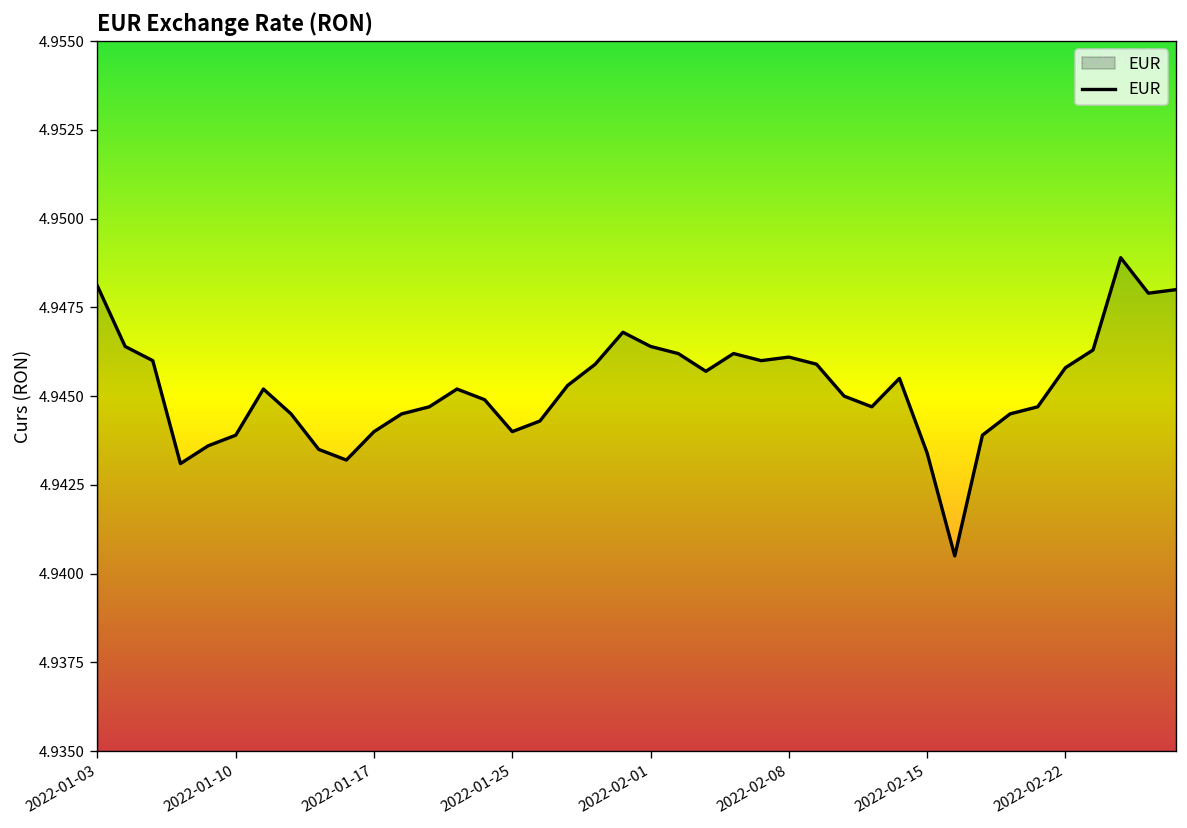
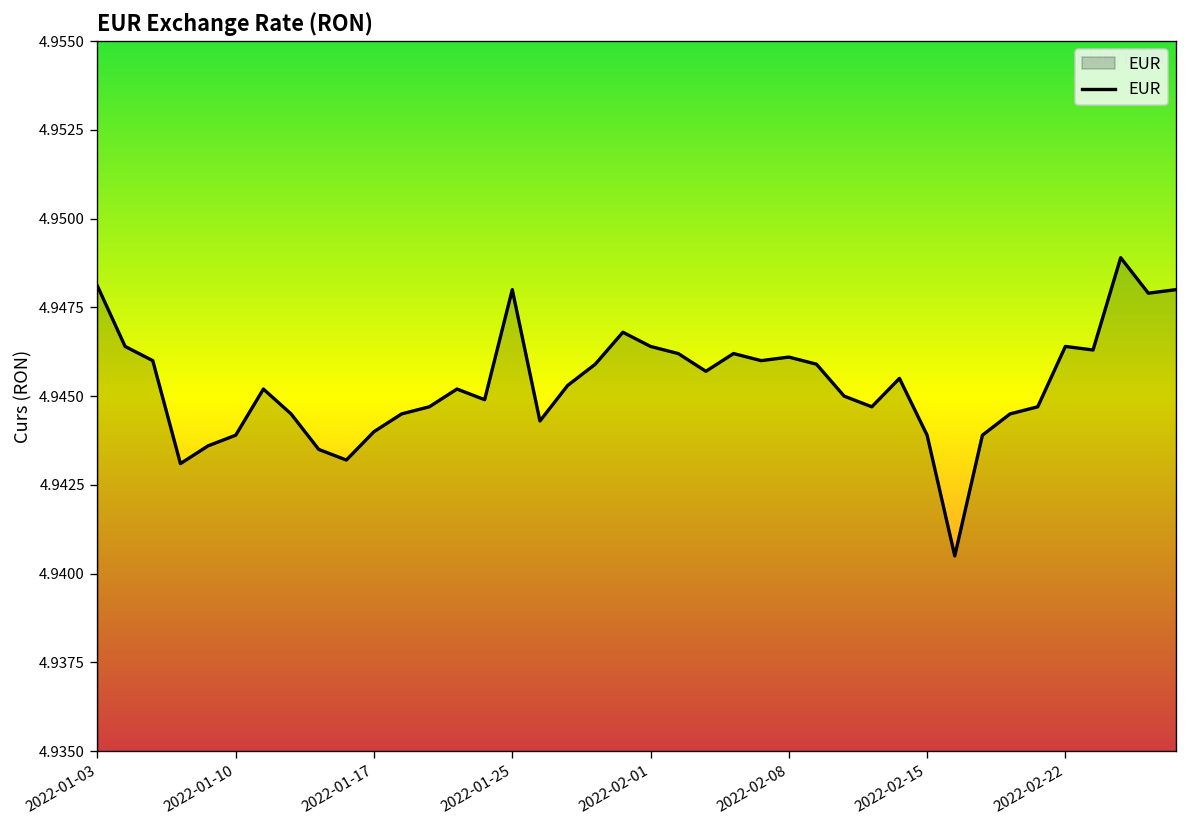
2022-01-25: 4.944 -> 4.948
2022-02-15: 4.9434 -> 4.9439
2022-02-22: 4.9458 -> 4.9464
